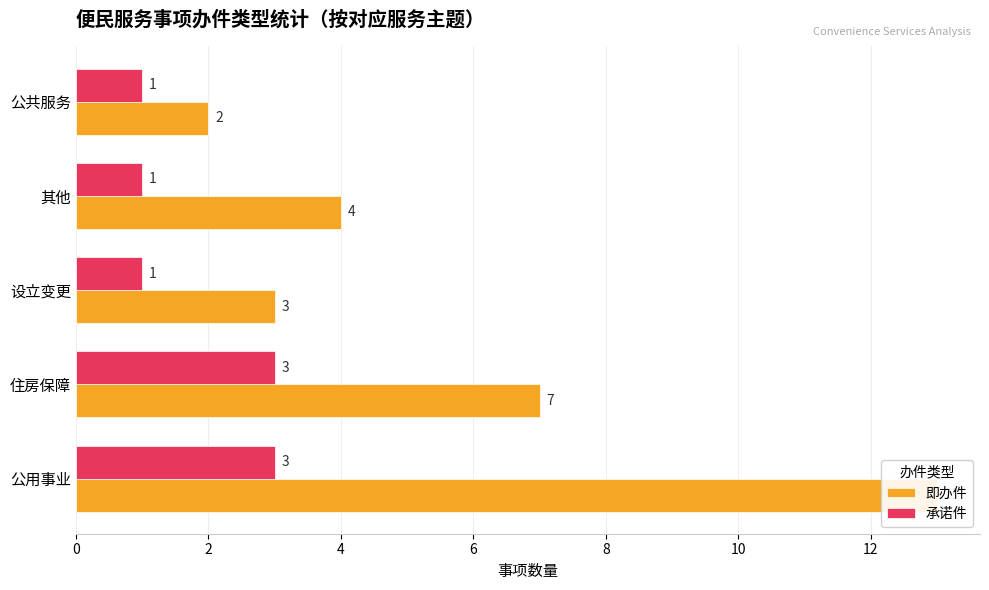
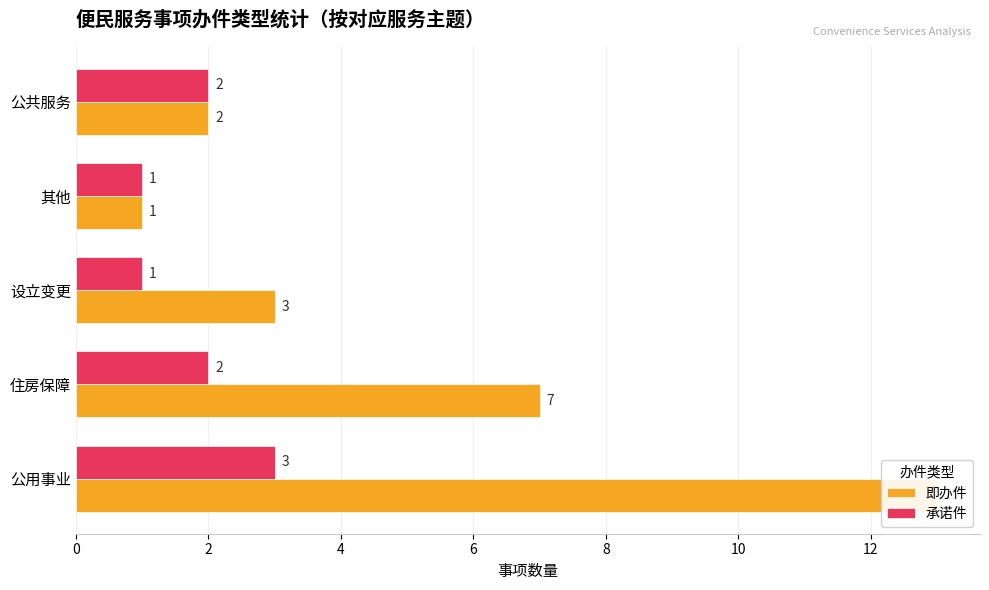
承诺件, 公共服务: 1 -> 2
即办件, 其他: 4 -> 1
承诺件, 住房保障: 3 -> 2
